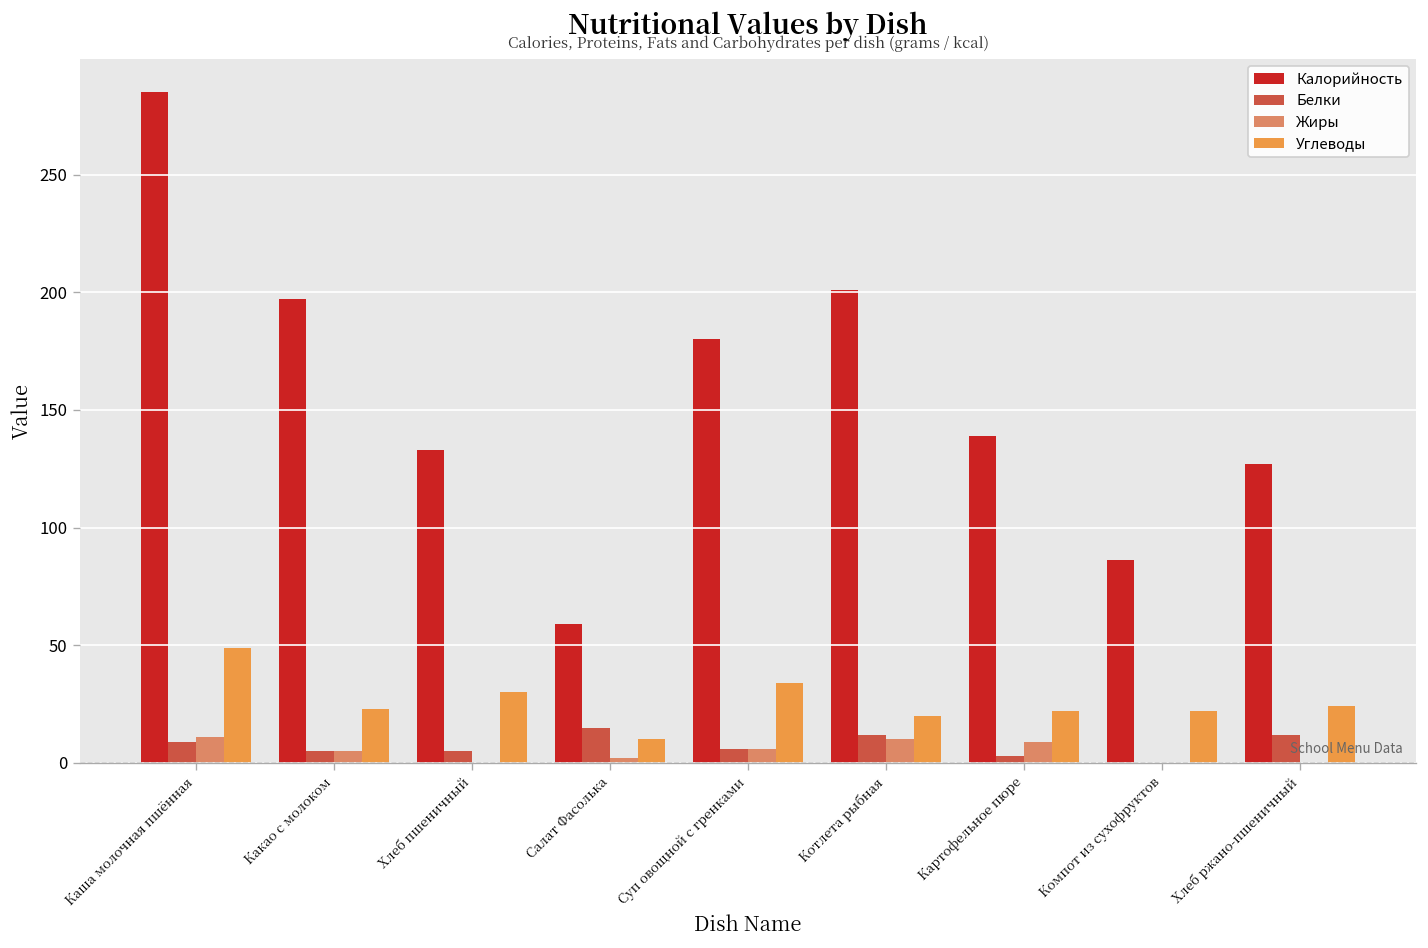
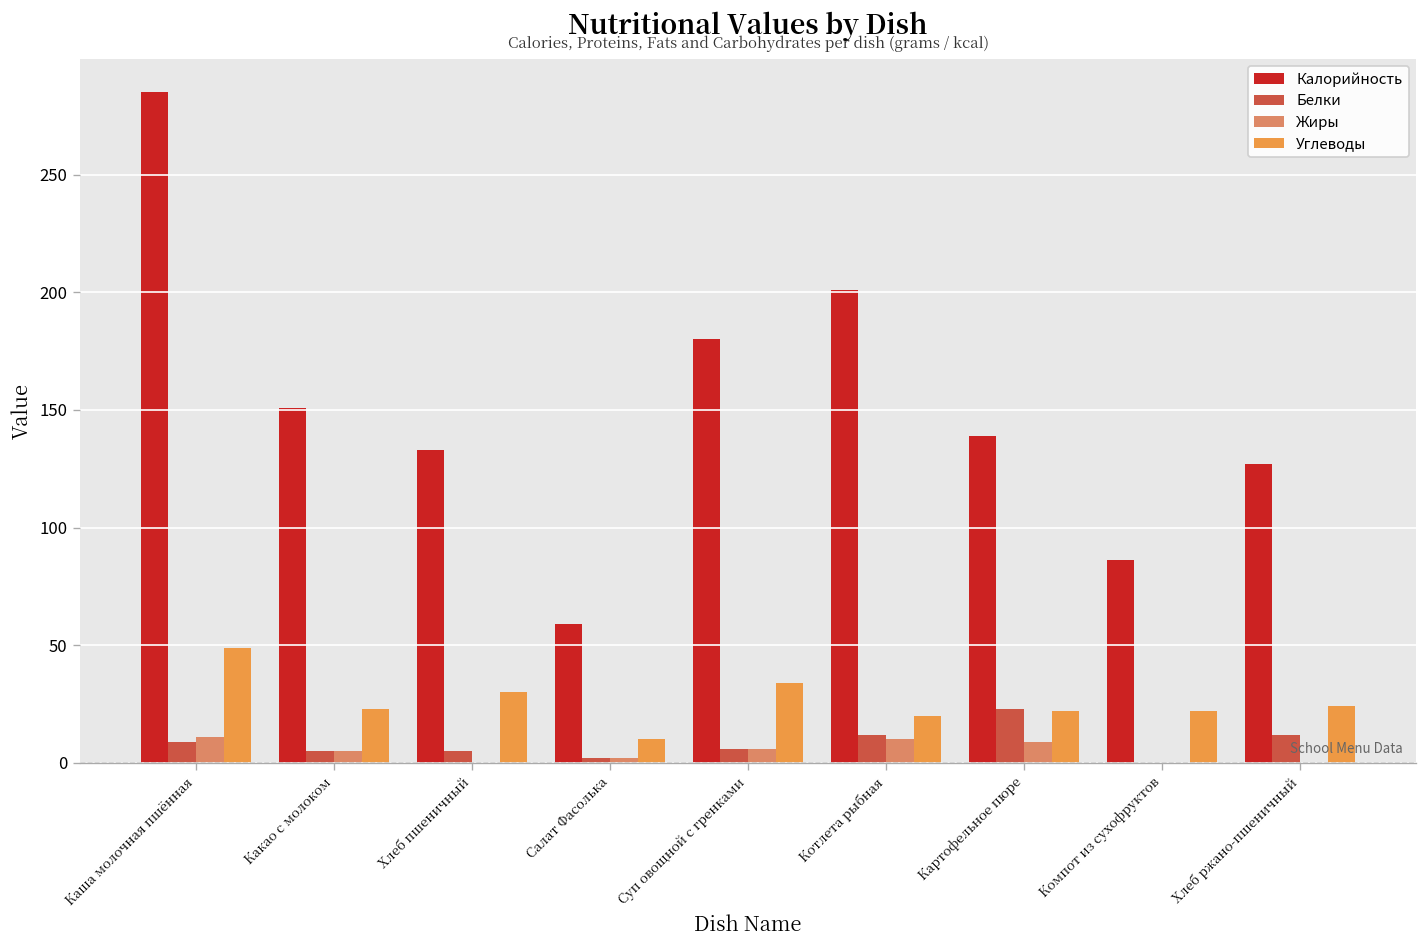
Калорийность, Какао с молоком: 197 -> 151
Белки, Салат Фасолька: 15 -> 2
Белки, Картофельное пюре: 3 -> 23
